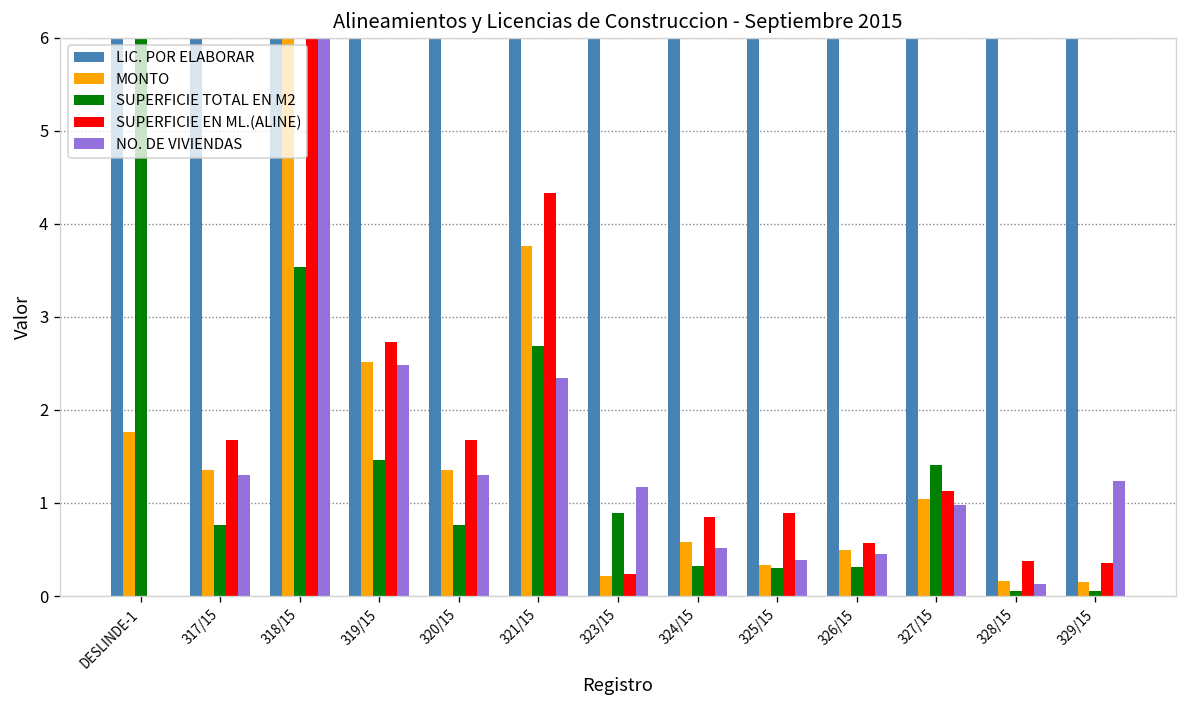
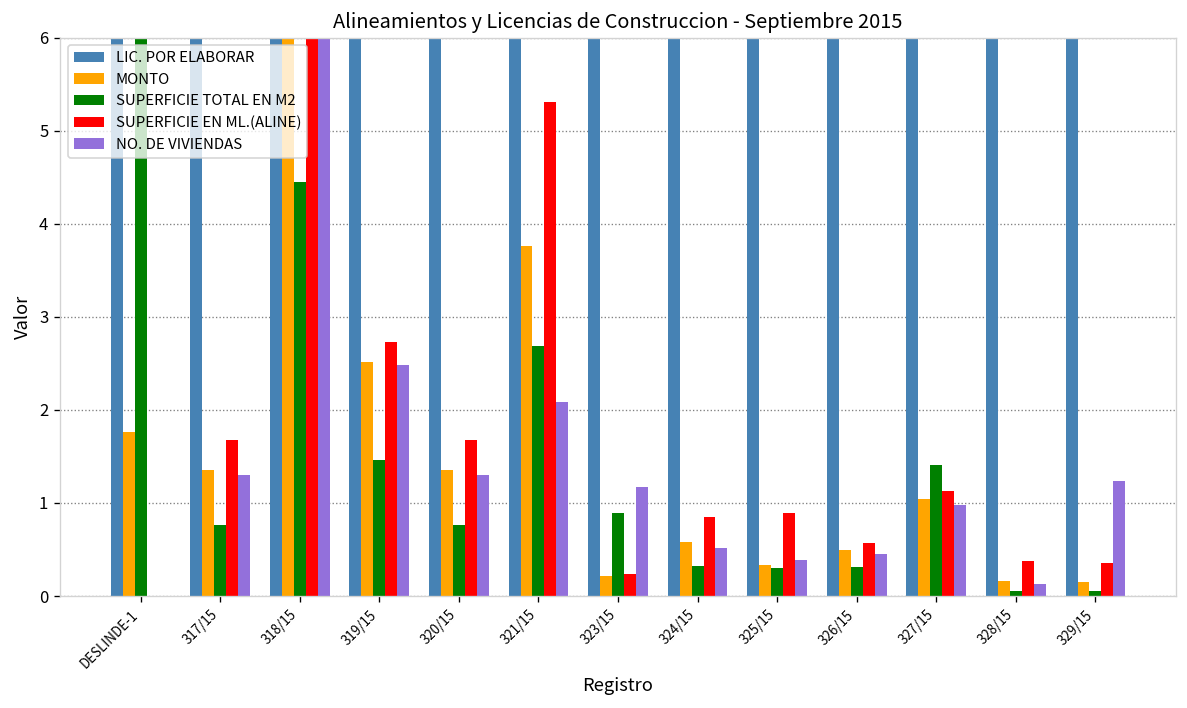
SUPERFICIE TOTAL EN M2, 318/15: 3.5 -> 4.5
SUPERFICIE EN ML.(ALINE), 321/15: 4.3 -> 5.3
NO. DE VIVIENDAS, 321/15: 2.3 -> 2.1
